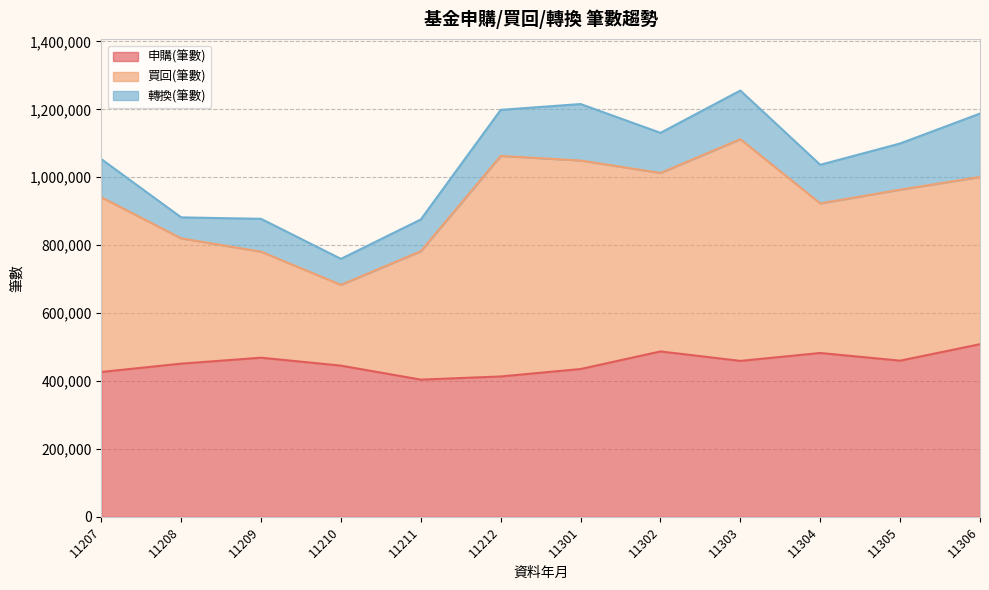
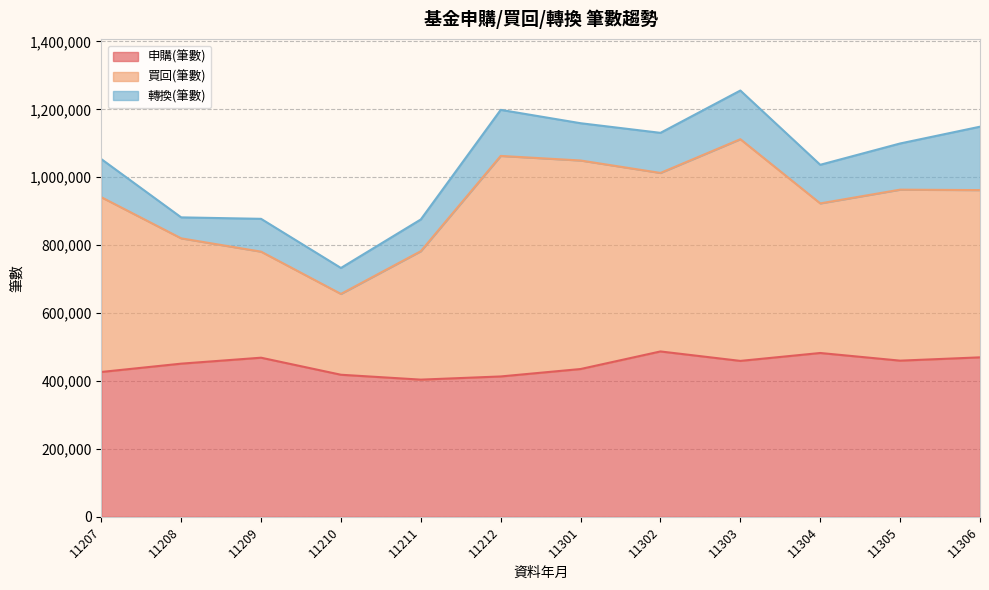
申購(筆數), 11210: 450,000 -> 420,000
轉換(筆數), 11301: 170,000 -> 110,000
申購(筆數), 11306: 510,000 -> 470,000
